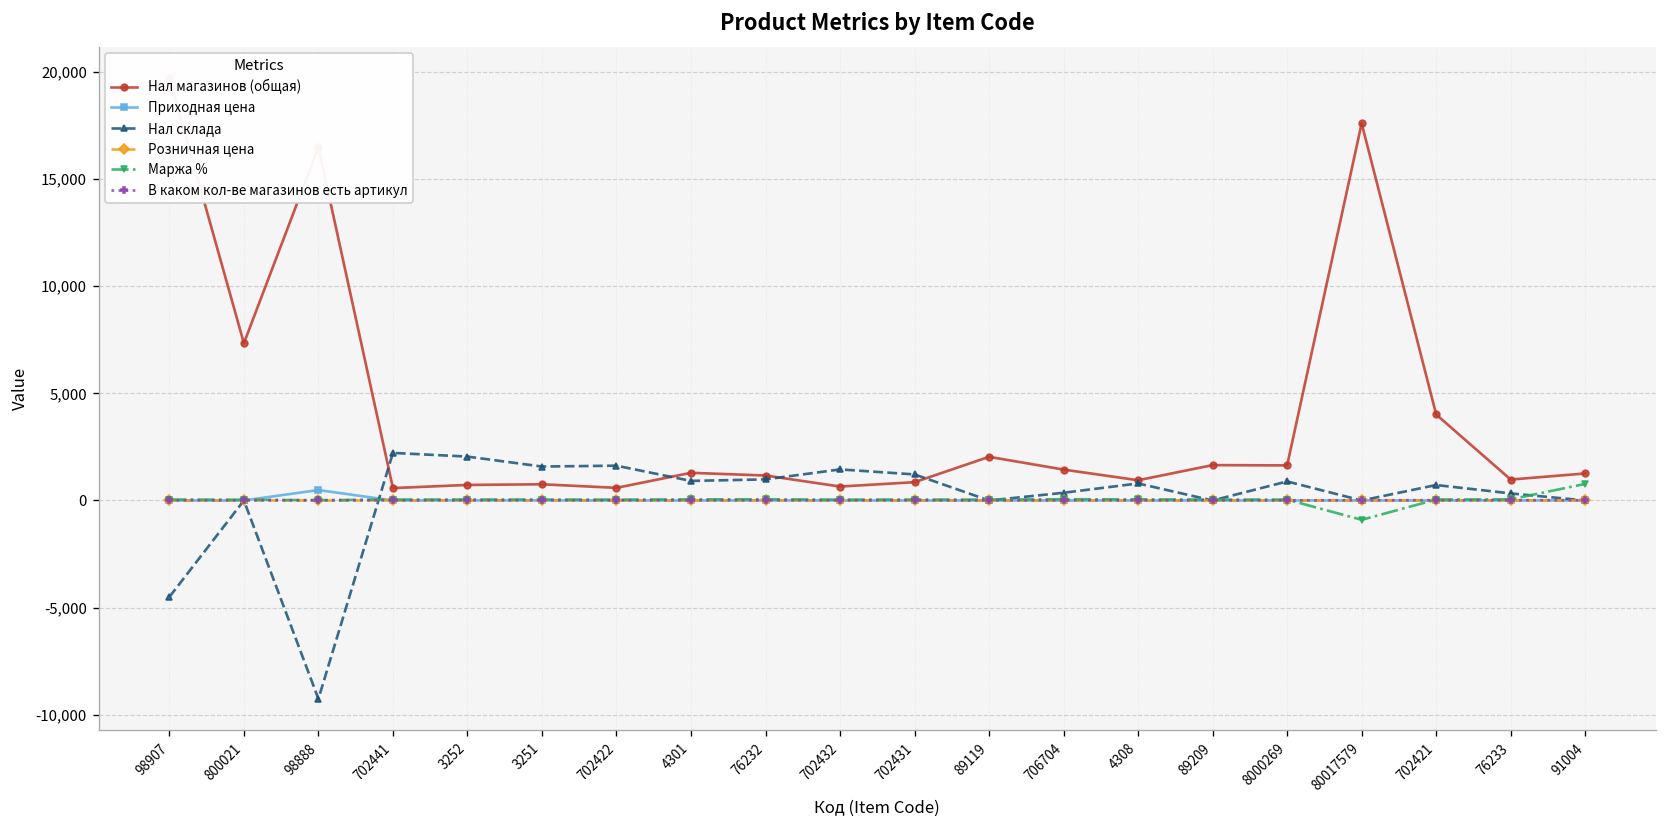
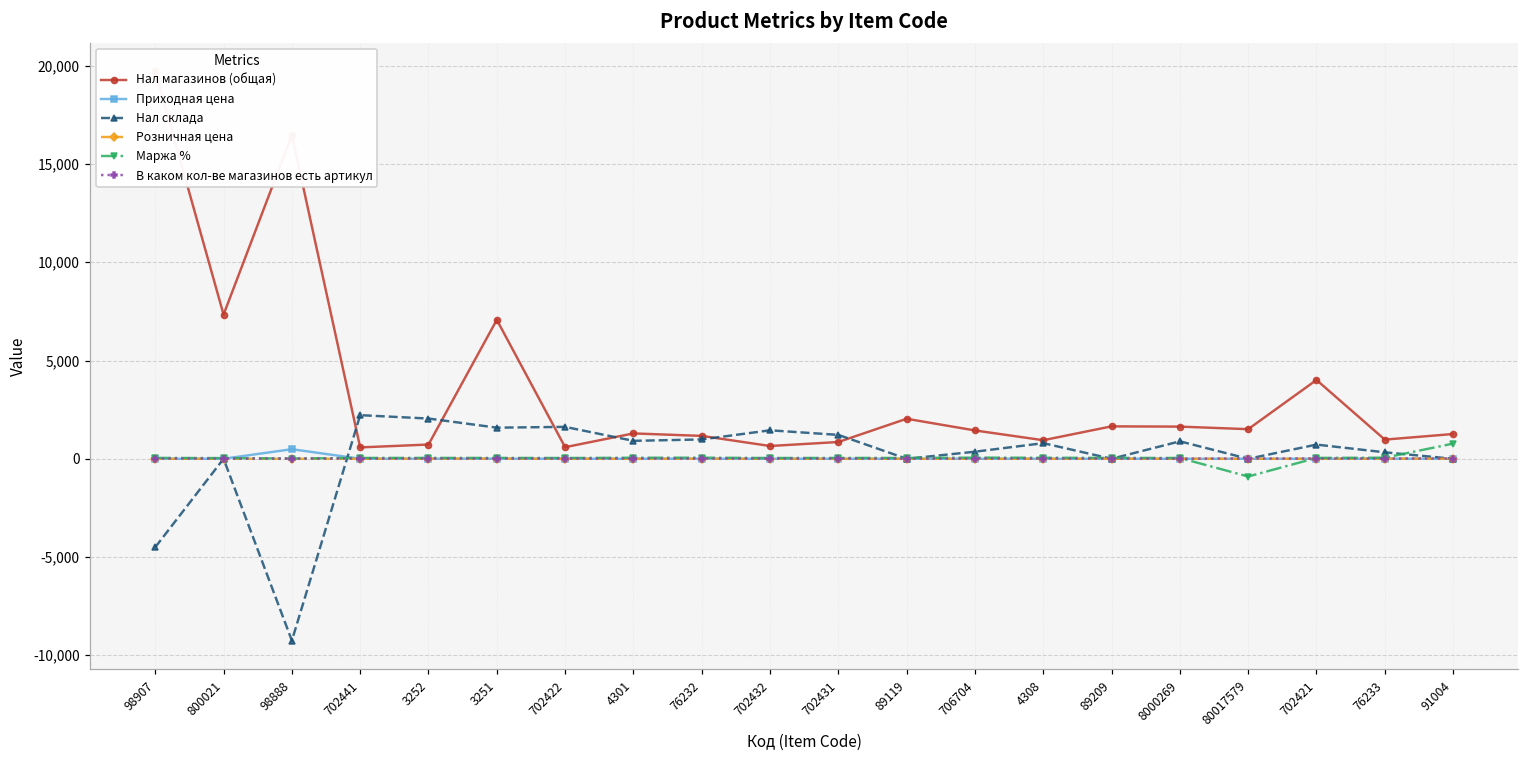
Нал магазинов (общая), 3251: 800 -> 7,100
Нал магазинов (общая), 80017579: 17,600 -> 1,500
